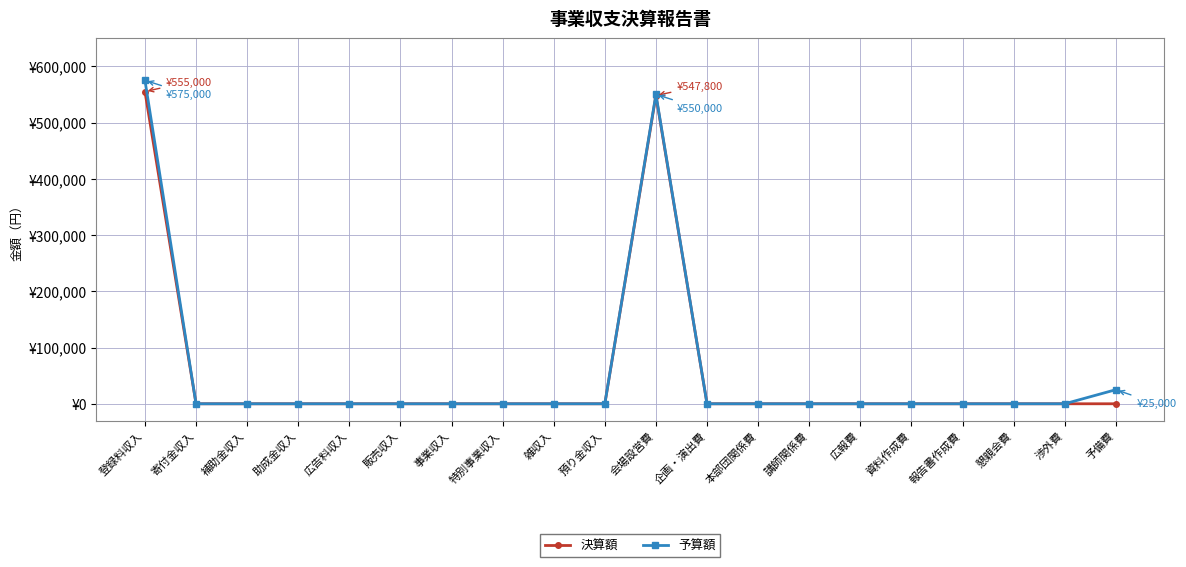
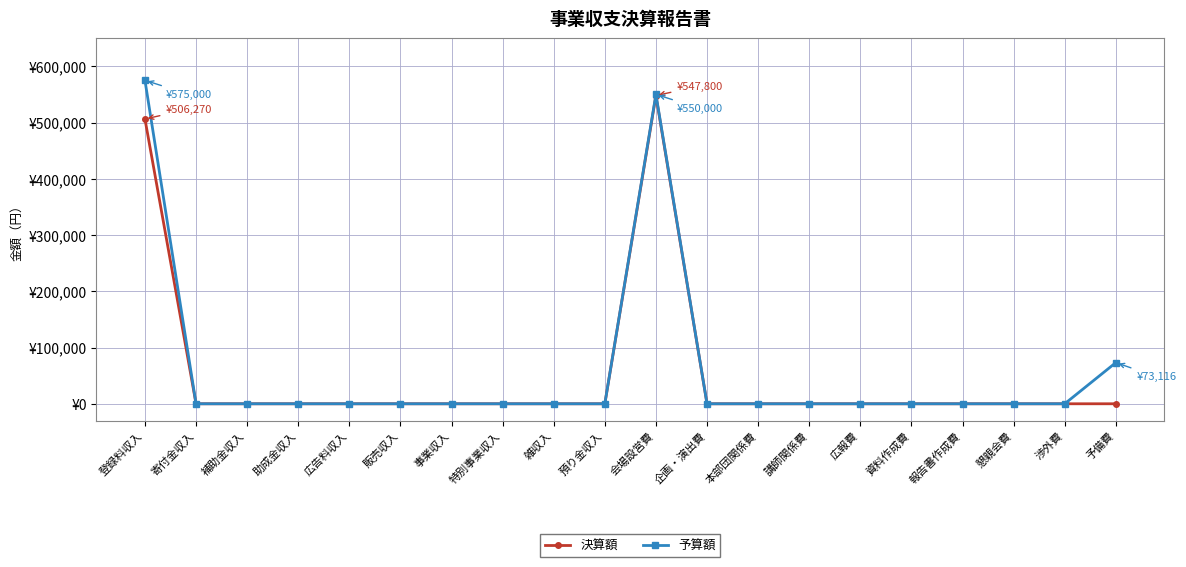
決算額, 登録料収入: ¥555,000 -> ¥506,270
予算額, 予備費: ¥25,000 -> ¥73,116
